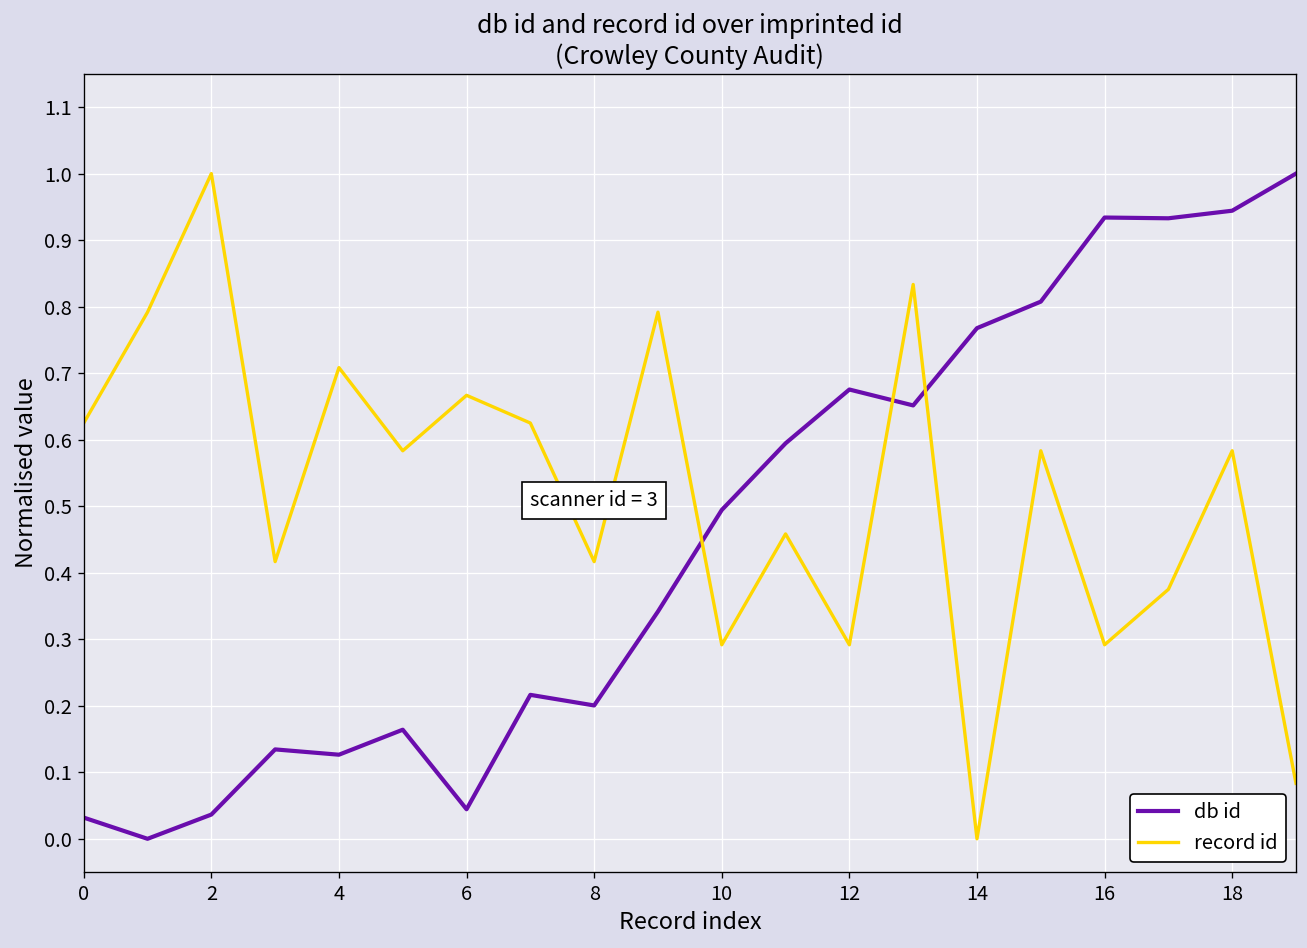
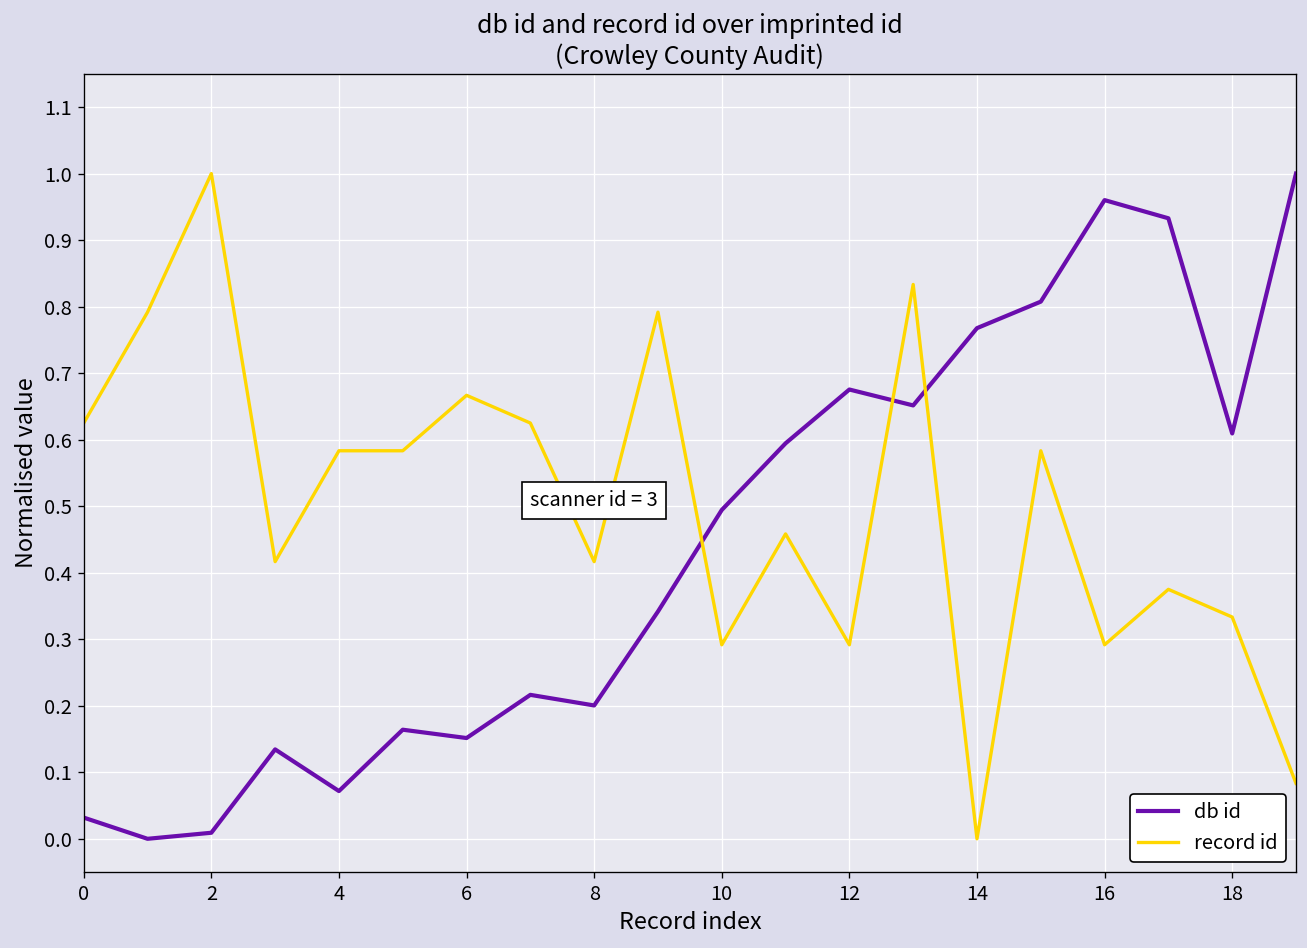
db id, 2: 0.04 -> 0.01
db id, 4: 0.13 -> 0.07
record id, 4: 0.71 -> 0.58
db id, 6: 0.04 -> 0.15
db id, 16: 0.93 -> 0.96
db id, 18: 0.94 -> 0.61
record id, 18: 0.58 -> 0.33
